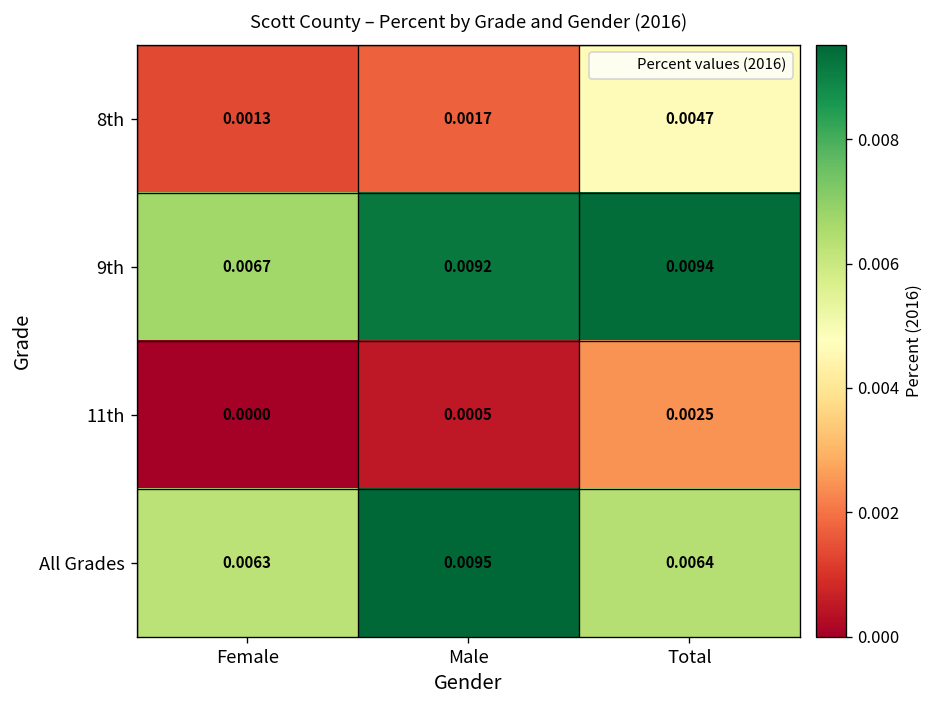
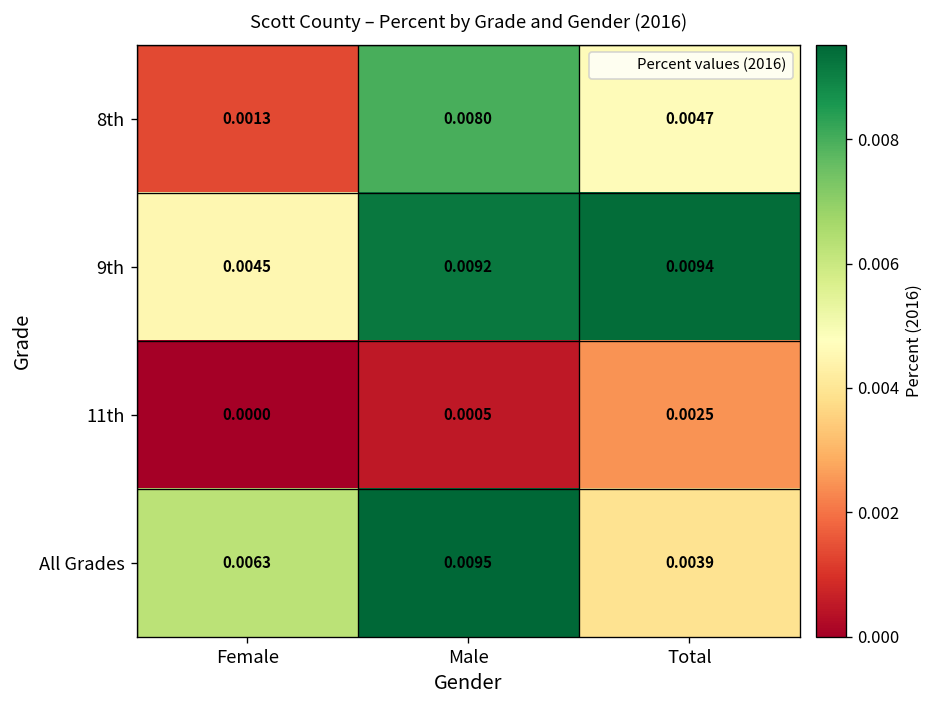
8th, Male: 0.0017 -> 0.0080
9th, Female: 0.0067 -> 0.0045
All Grades, Total: 0.0064 -> 0.0039
